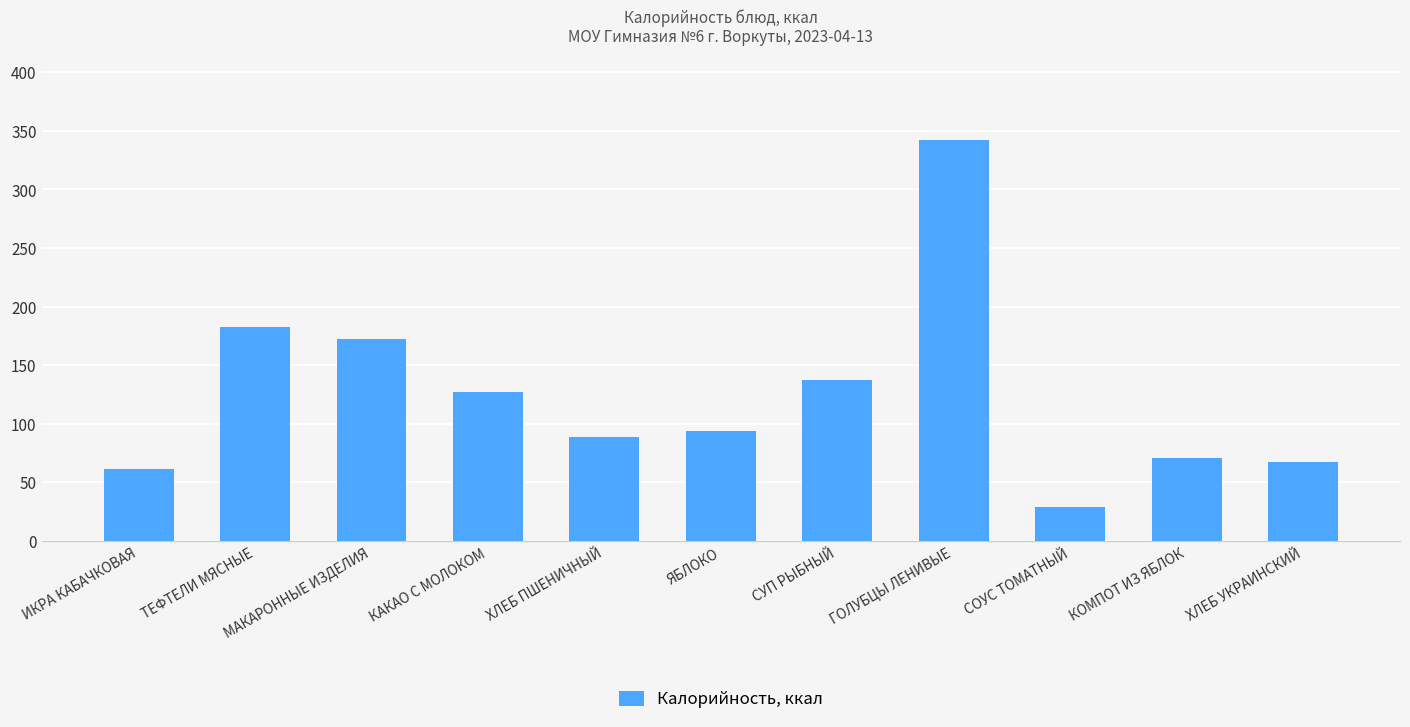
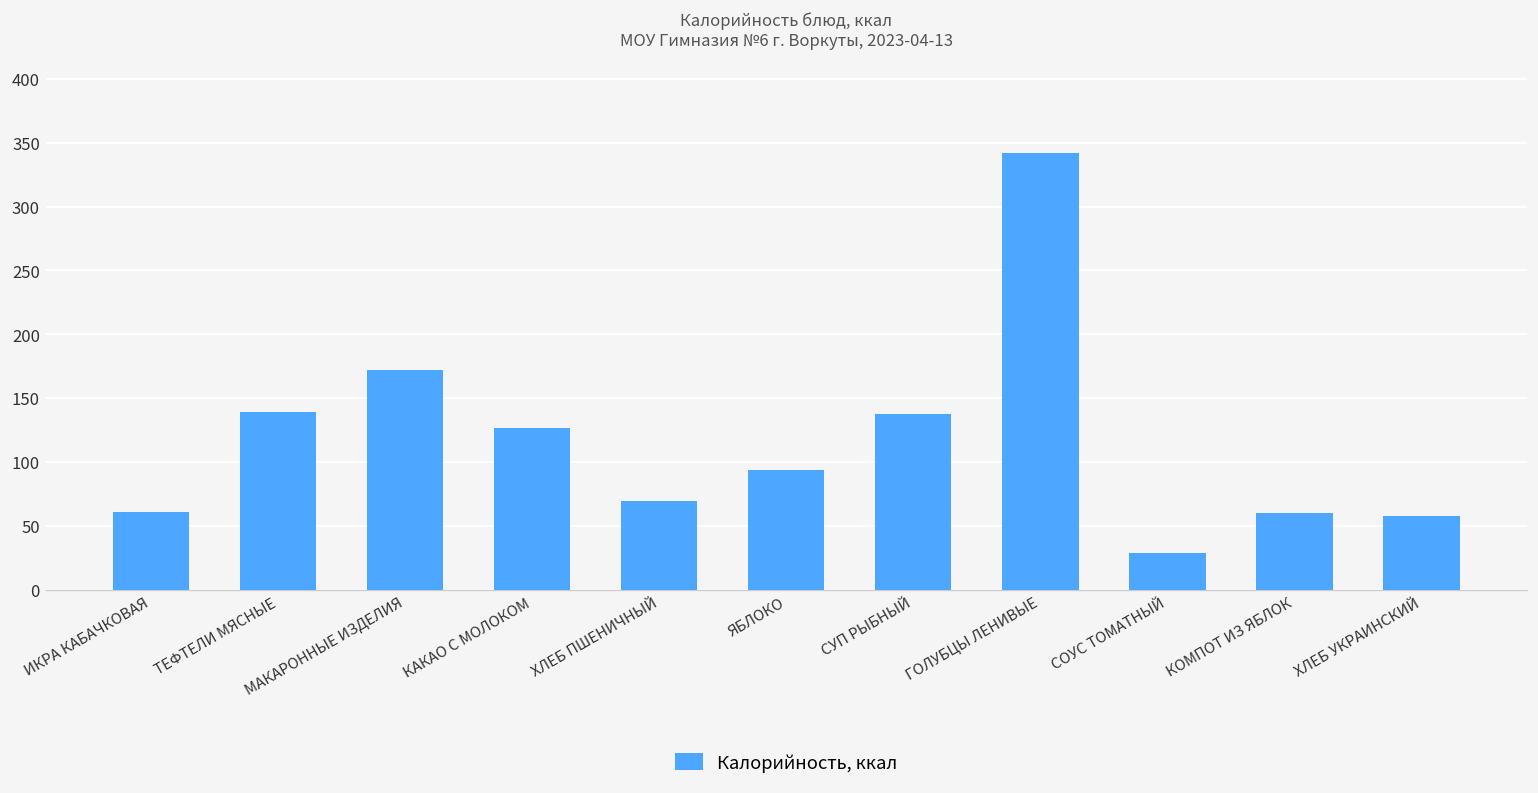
ТЕФТЕЛИ МЯСНЫЕ: 183 -> 139
ХЛЕБ ПШЕНИЧНЫЙ: 89 -> 70
КОМПОТ ИЗ ЯБЛОК: 71 -> 61
ХЛЕБ УКРАИНСКИЙ: 68 -> 58
